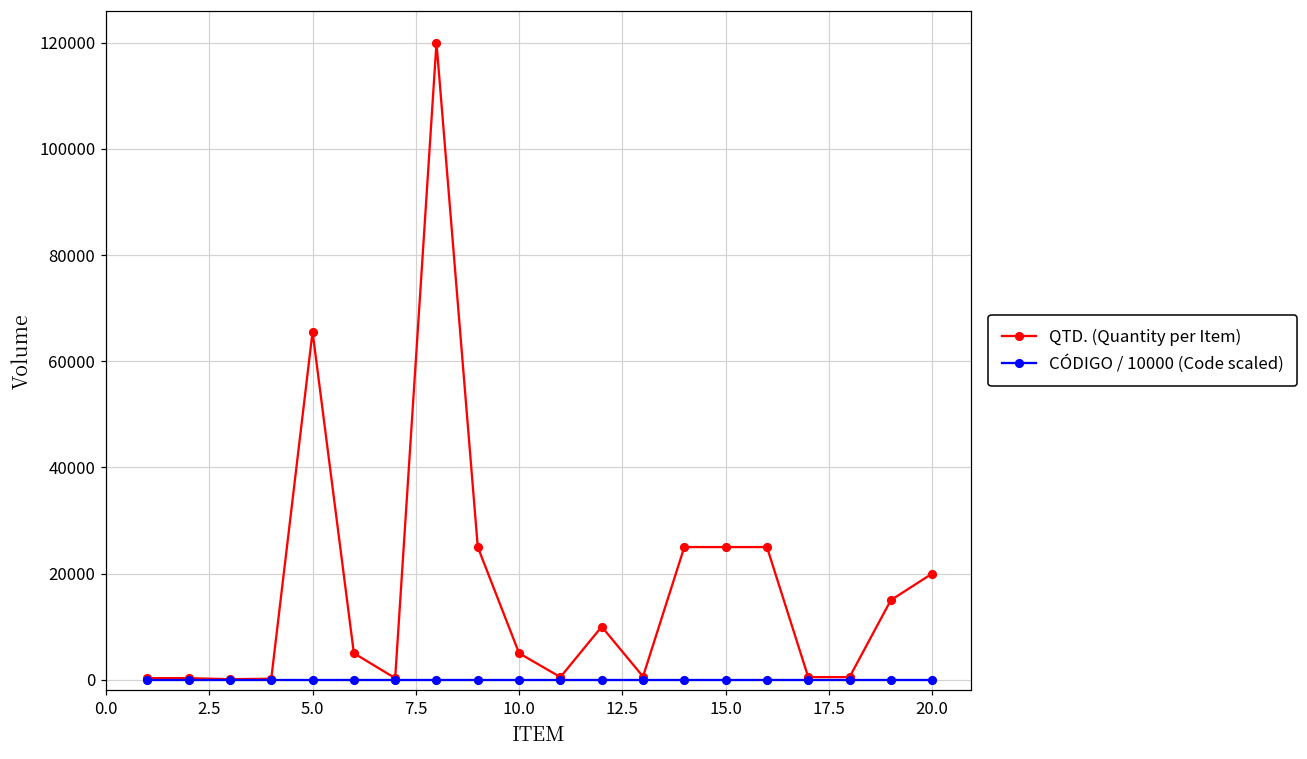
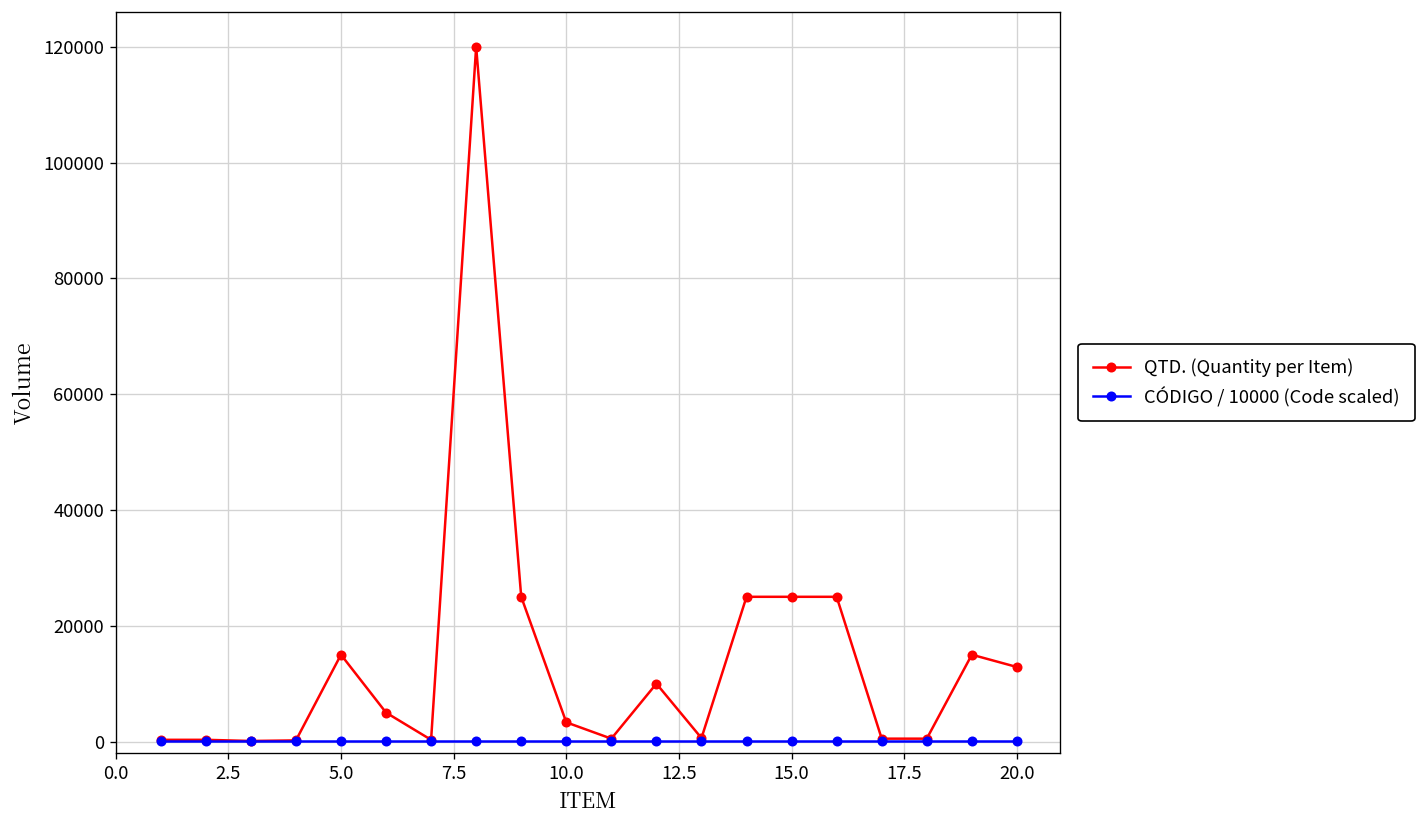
QTD. (Quantity per Item), 5.0: 66000 -> 15000
QTD. (Quantity per Item), 10.0: 5000 -> 3000
QTD. (Quantity per Item), 20.0: 20000 -> 13000
